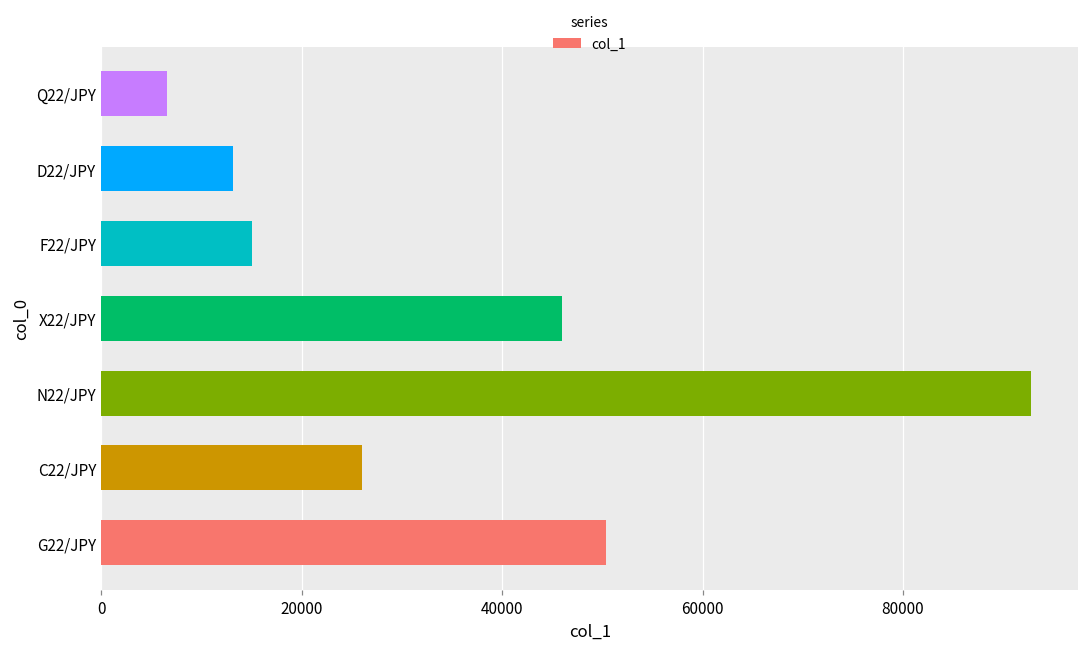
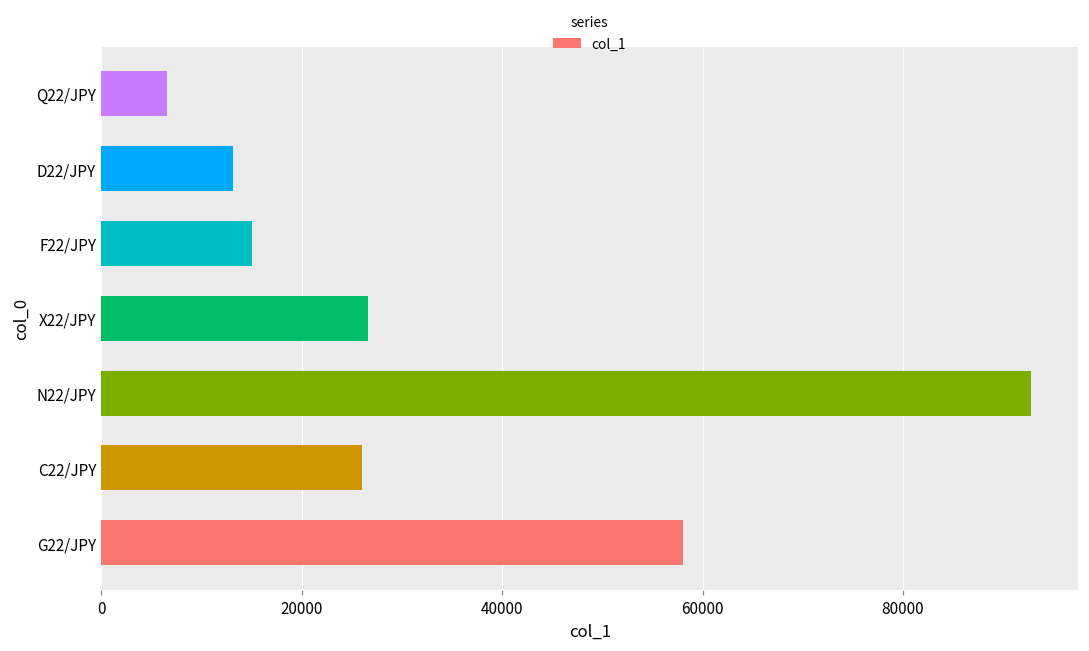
X22/JPY: 46000 -> 27000
G22/JPY: 50000 -> 58000
